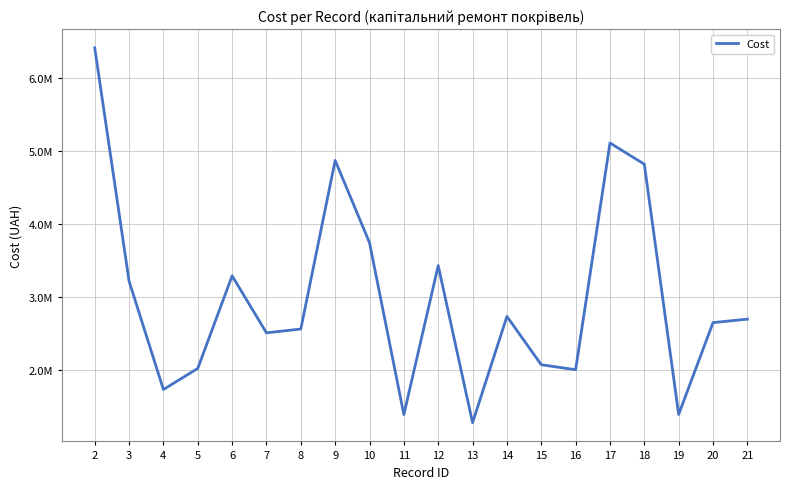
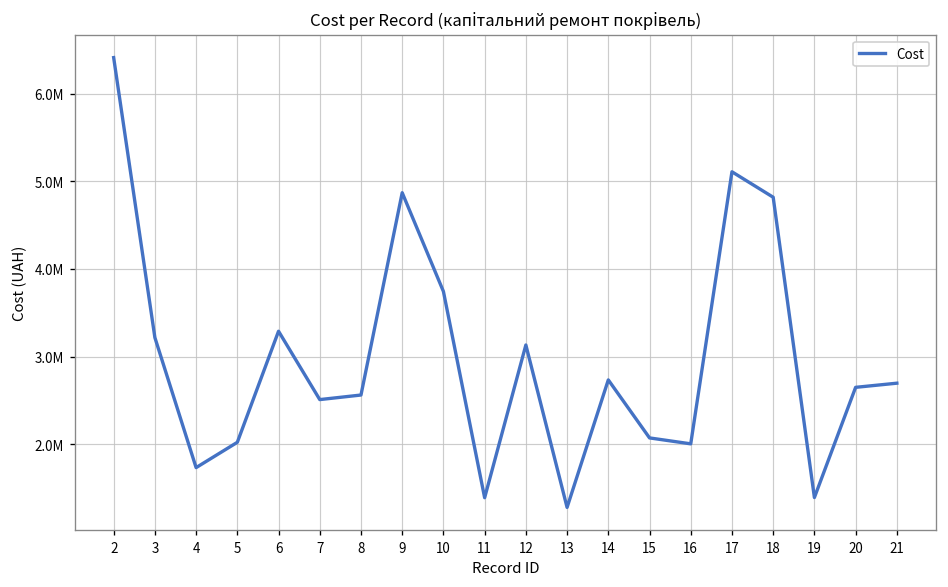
12: 3400000 -> 3100000
